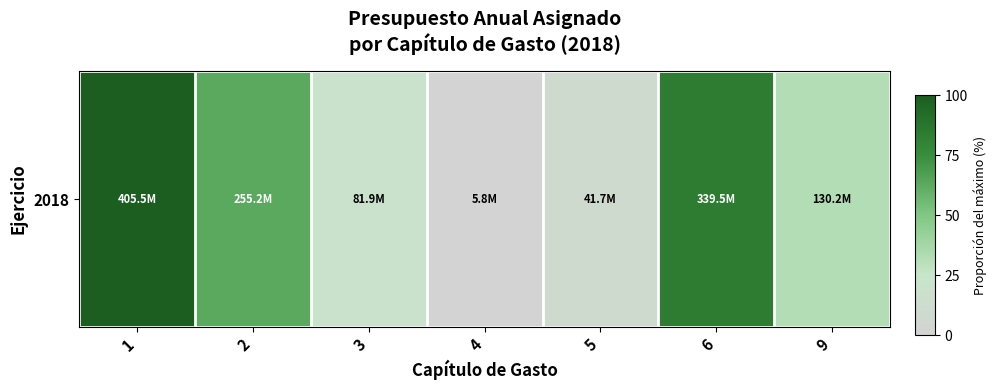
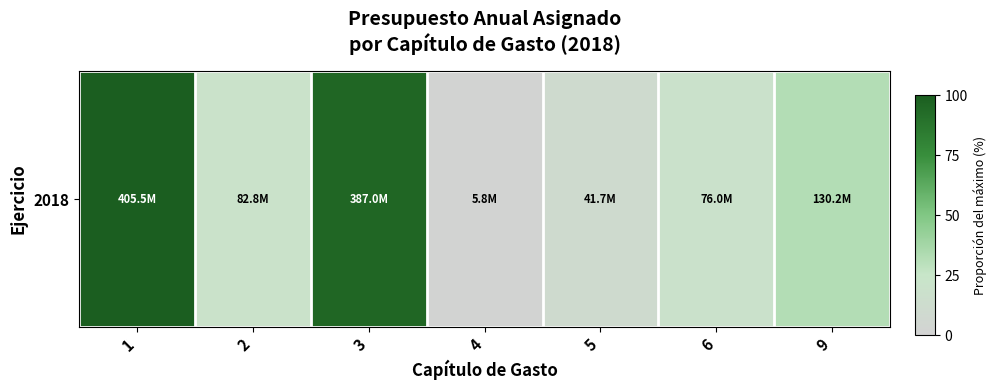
2018, 2: 255.2M -> 82.8M
2018, 3: 81.9M -> 387.0M
2018, 6: 339.5M -> 76.0M
